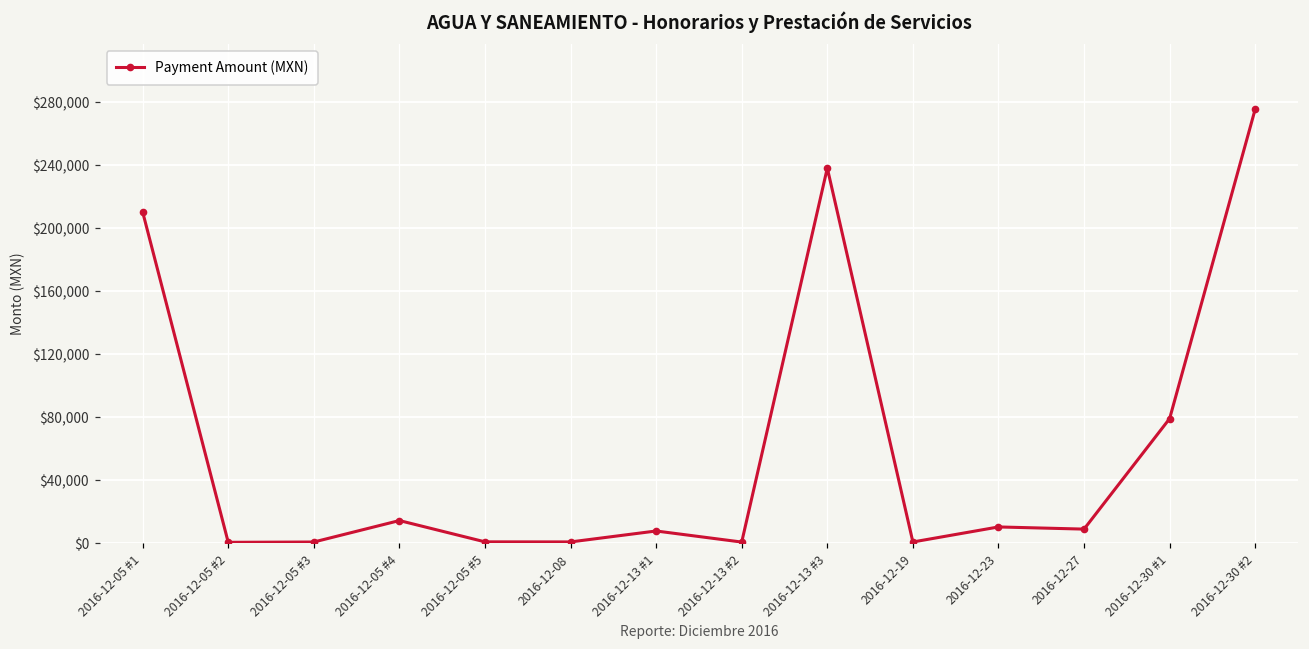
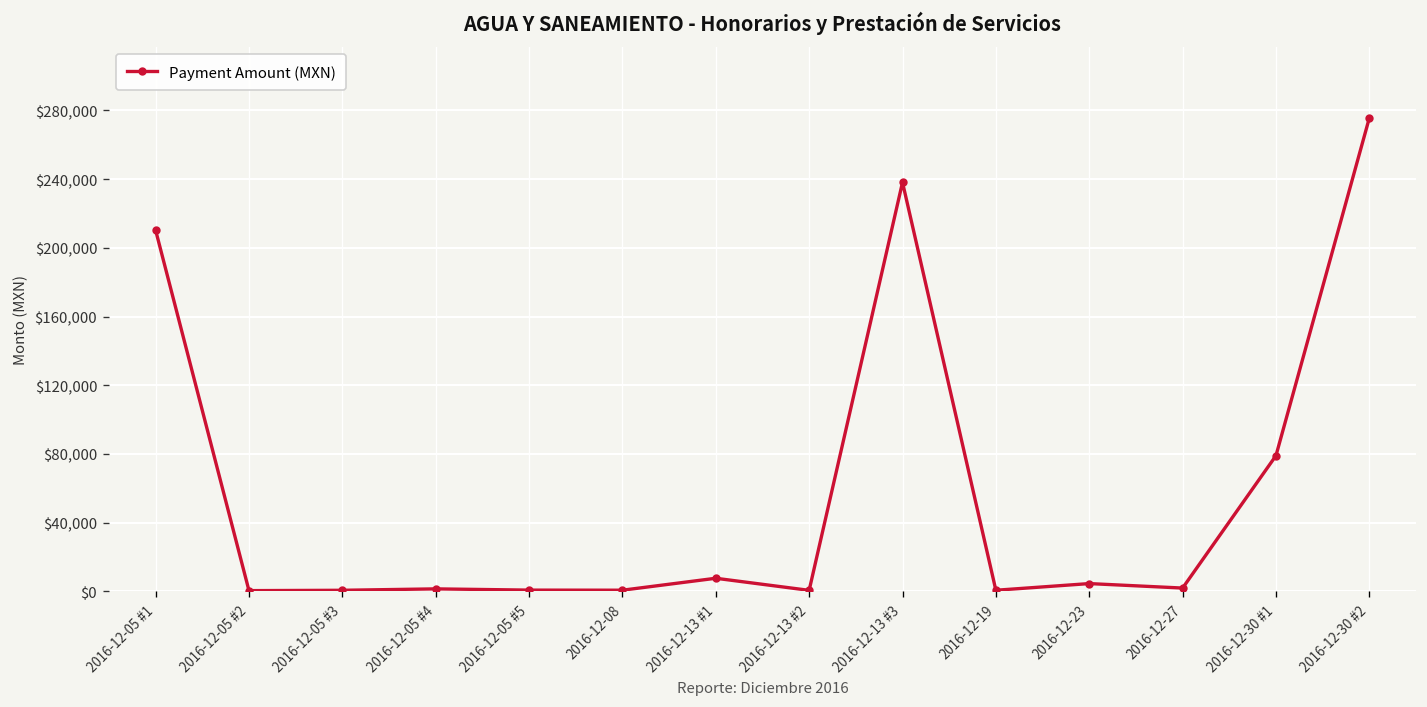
2016-12-05 #4: $14,000 -> $2,000
2016-12-23: $10,000 -> $5,000
2016-12-27: $9,000 -> $2,000
